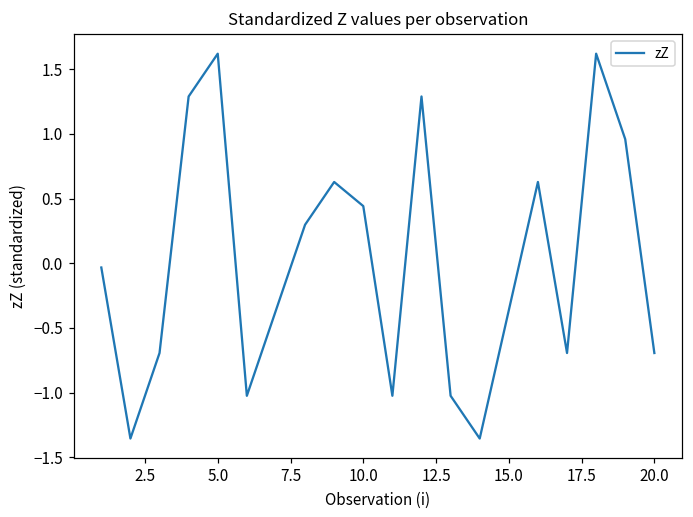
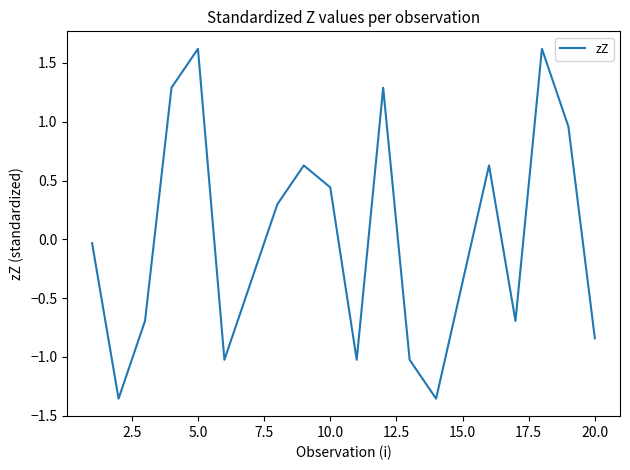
20.0: -0.69 -> -0.84
